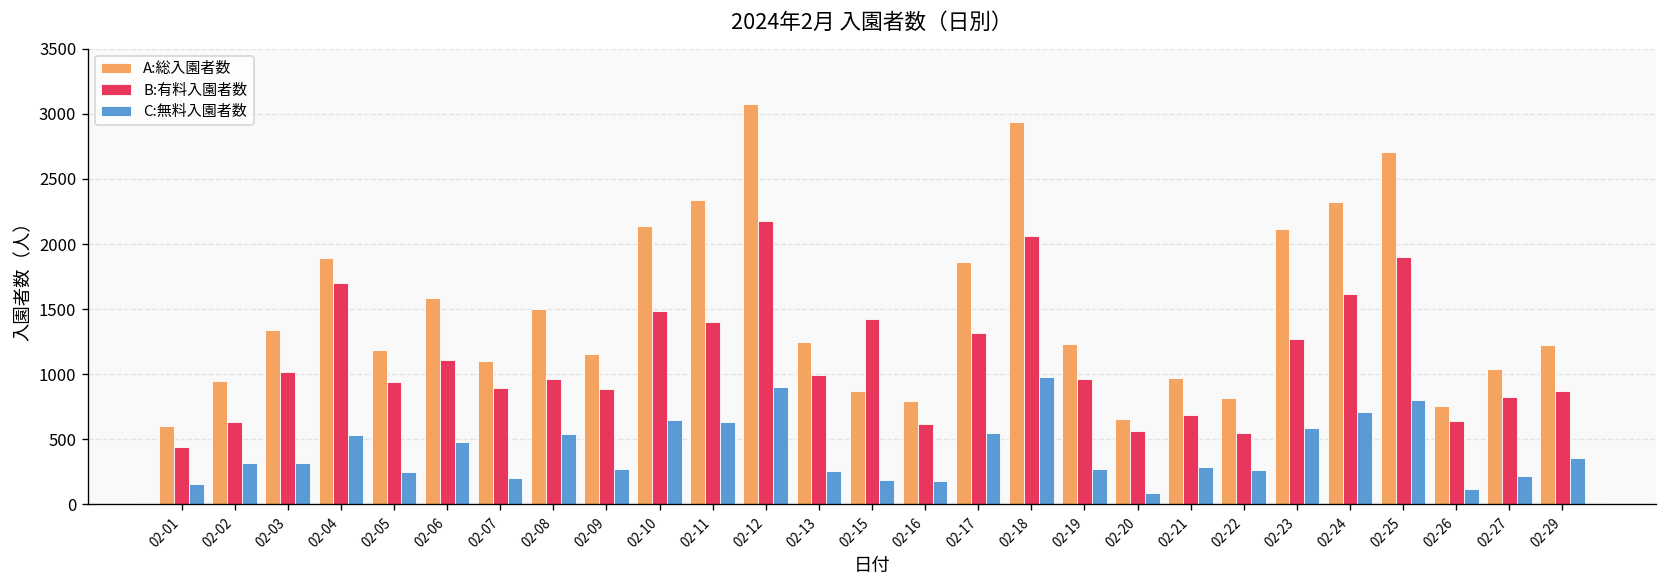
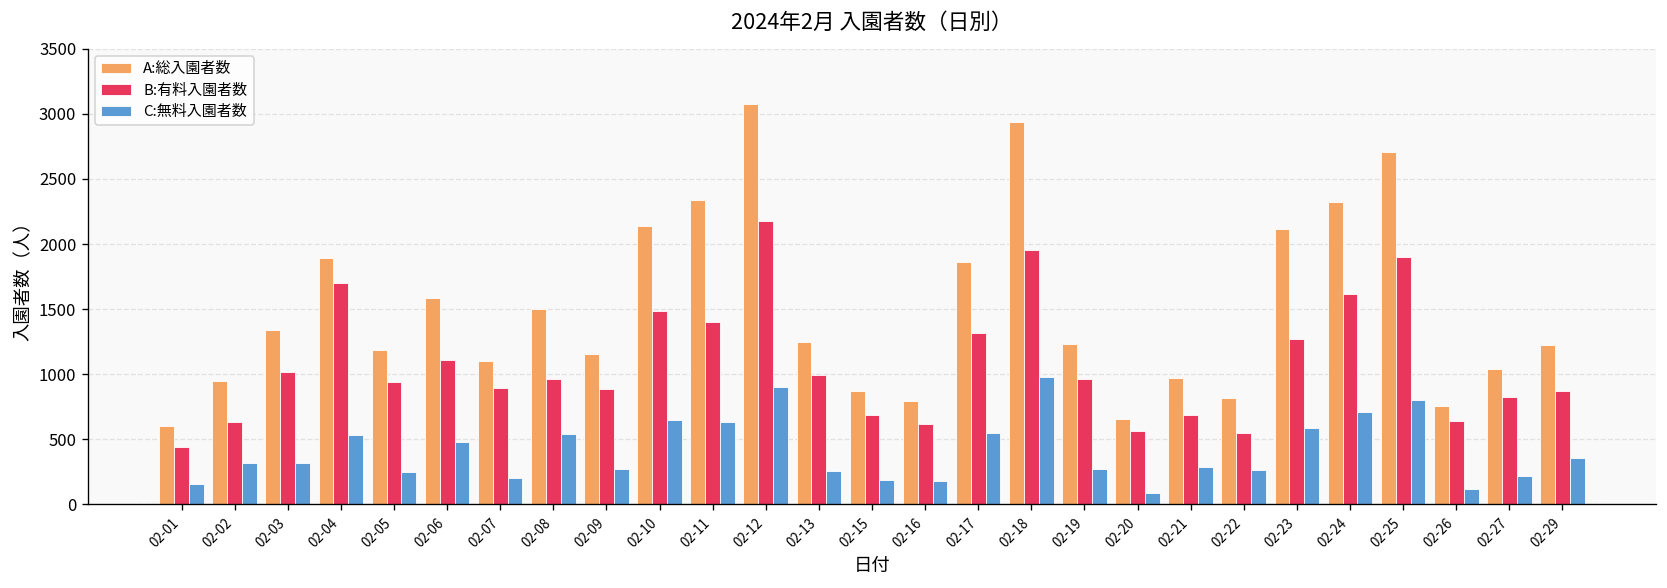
B:有料入園者数, 02-15: 1430 -> 690
B:有料入園者数, 02-18: 2060 -> 1950
